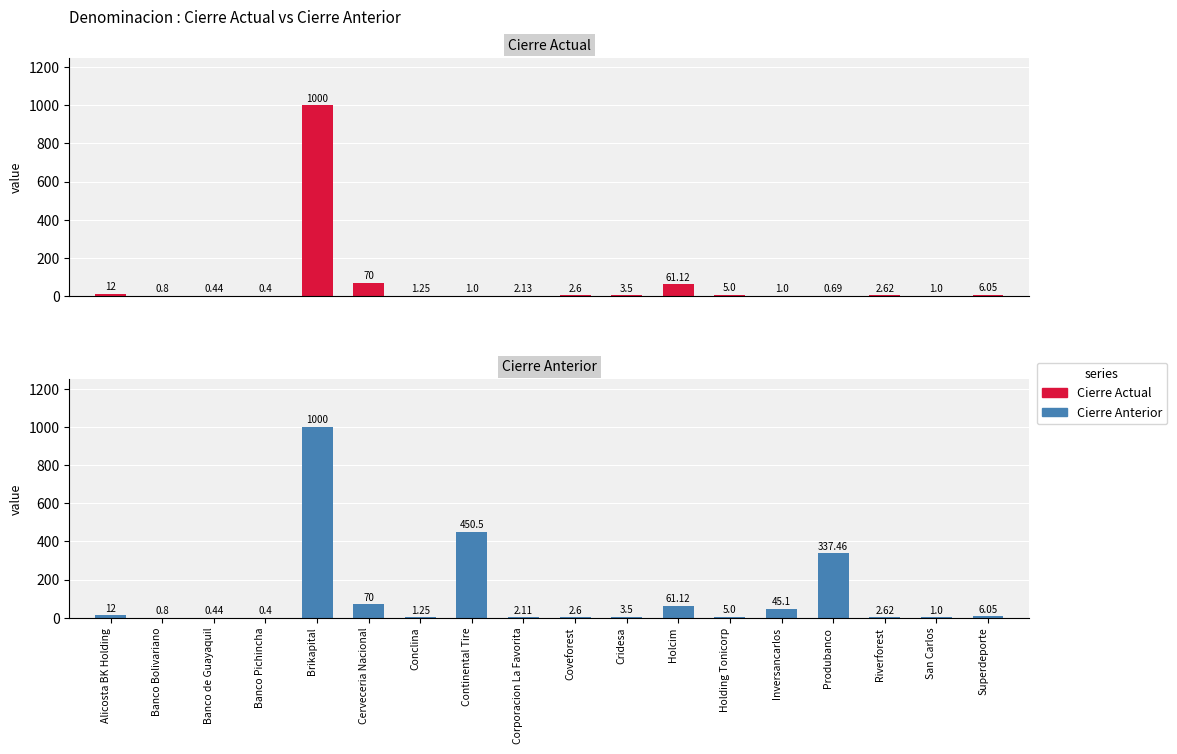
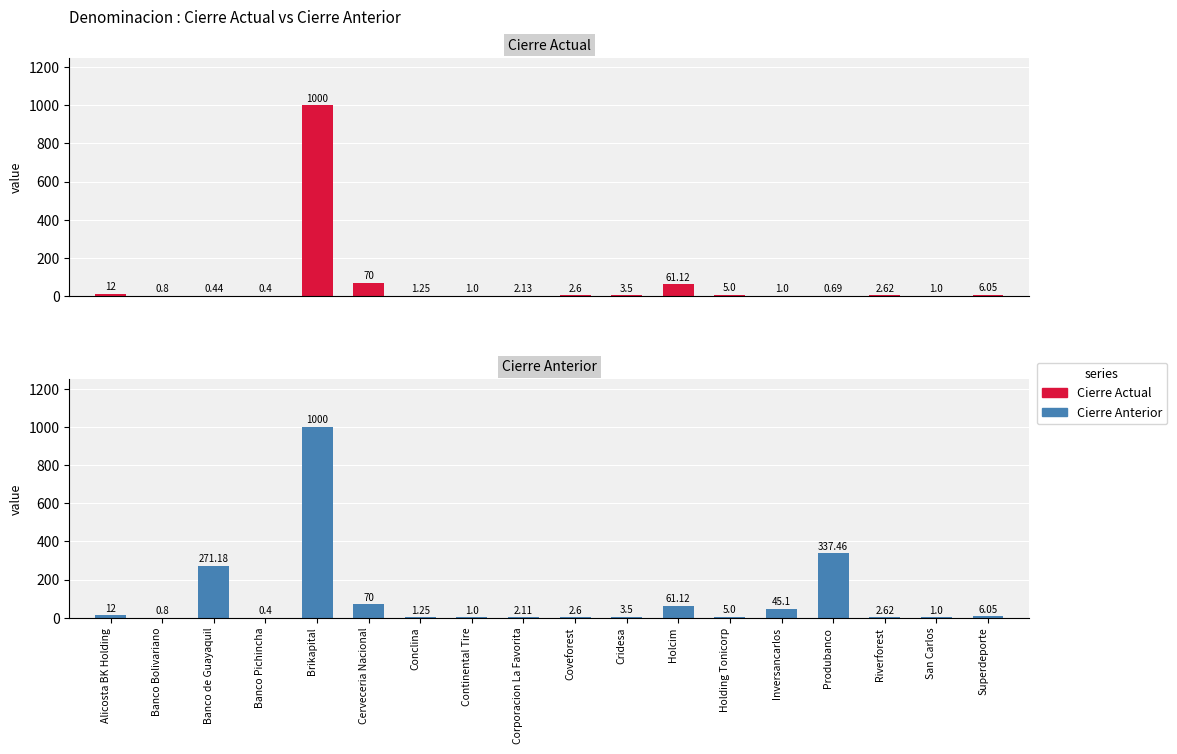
Cierre Anterior, Banco de Guayaquil: 0.44 -> 271.18
Cierre Anterior, Continental Tire: 450.5 -> 1.0
